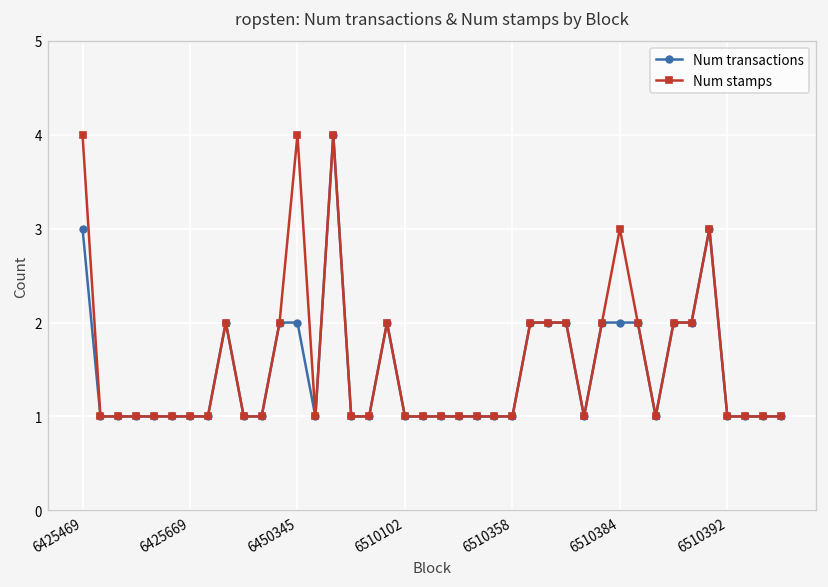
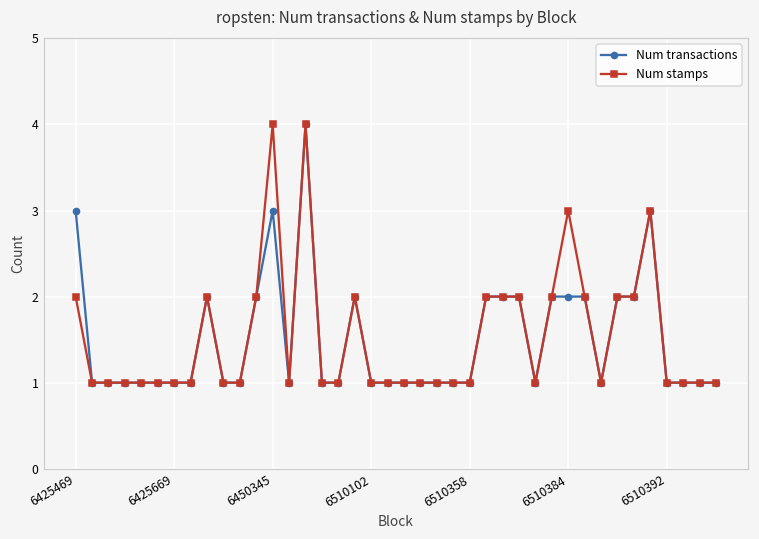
Num stamps, 6425469: 4 -> 2
Num transactions, 6450345: 2 -> 3
